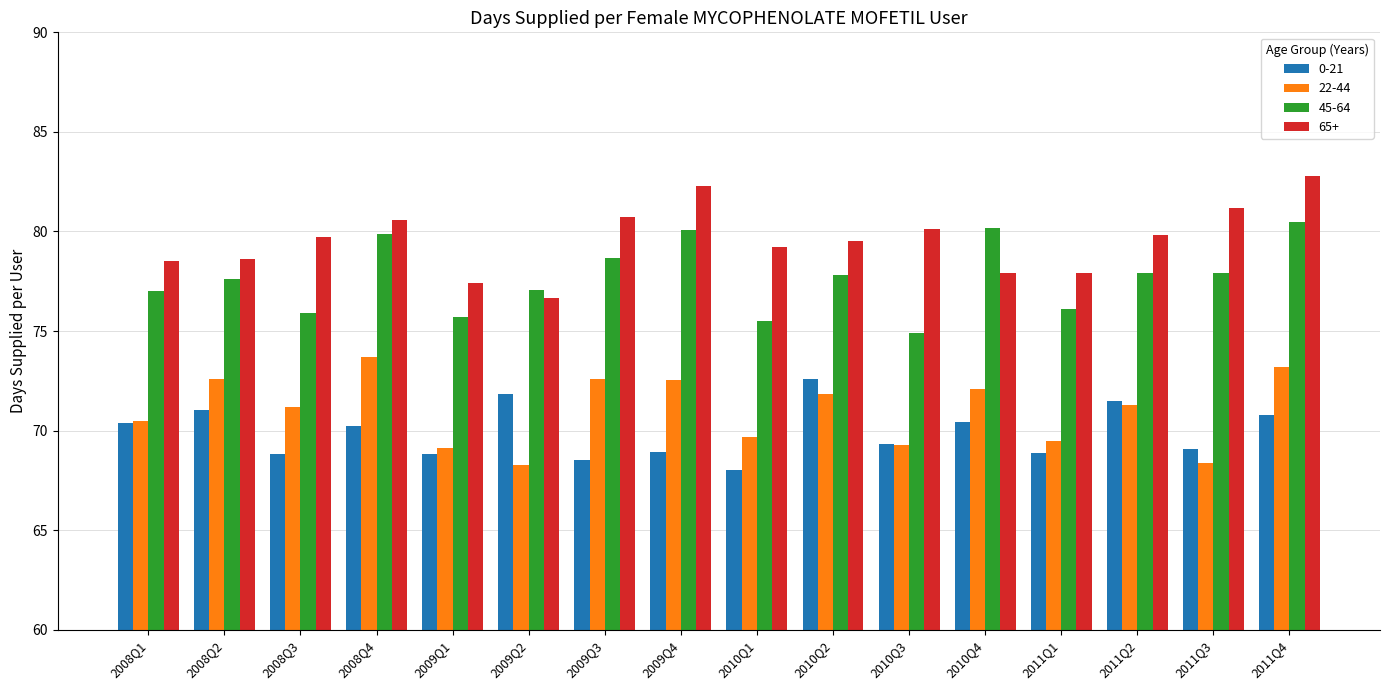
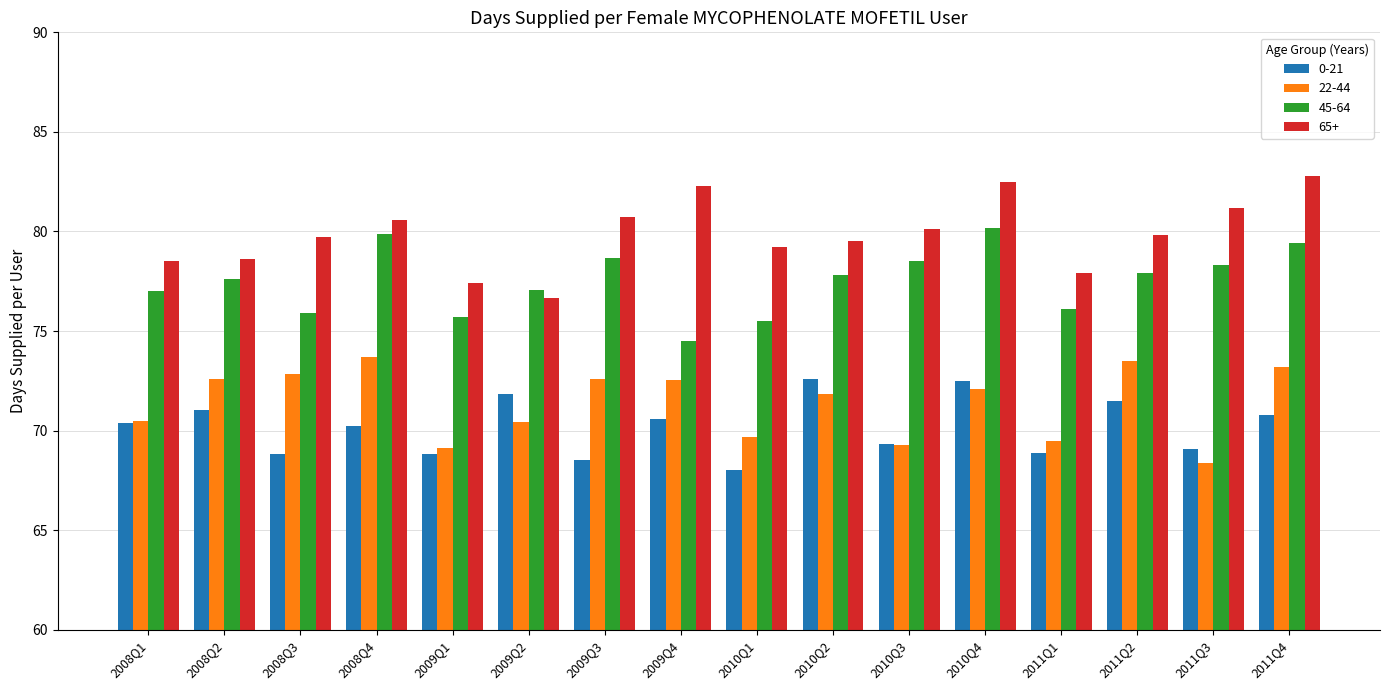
22-44, 2008Q3: 71.2 -> 72.9
22-44, 2009Q2: 68.3 -> 70.4
0-21, 2009Q4: 69.0 -> 70.6
45-64, 2009Q4: 80.1 -> 74.5
45-64, 2010Q3: 74.9 -> 78.5
0-21, 2010Q4: 70.5 -> 72.5
65+, 2010Q4: 77.9 -> 82.5
22-44, 2011Q2: 71.3 -> 73.5
45-64, 2011Q3: 77.9 -> 78.3
45-64, 2011Q4: 80.5 -> 79.4
